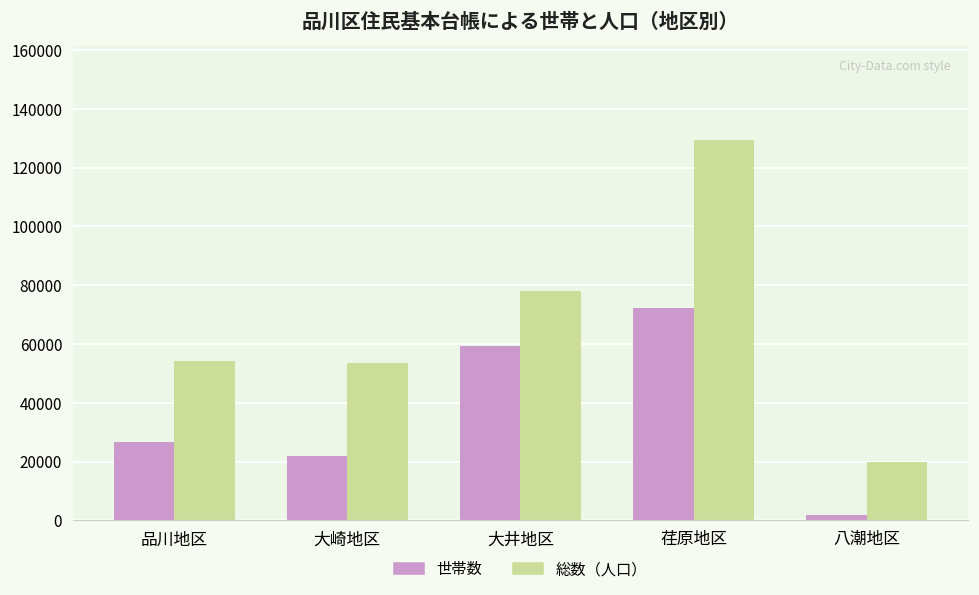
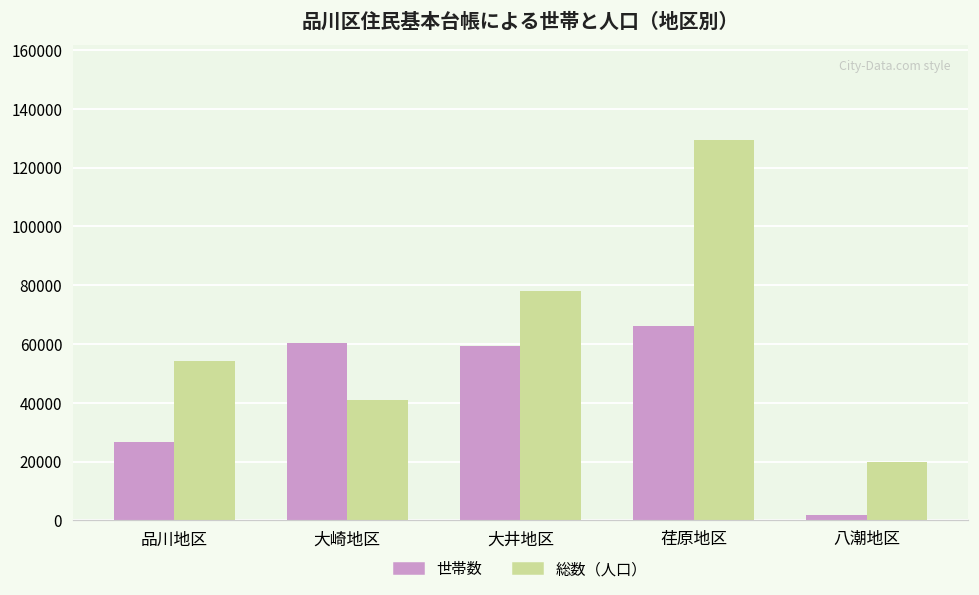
世帯数, 大崎地区: 22000 -> 60000
総数（人口）, 大崎地区: 54000 -> 41000
世帯数, 荏原地区: 72000 -> 66000
